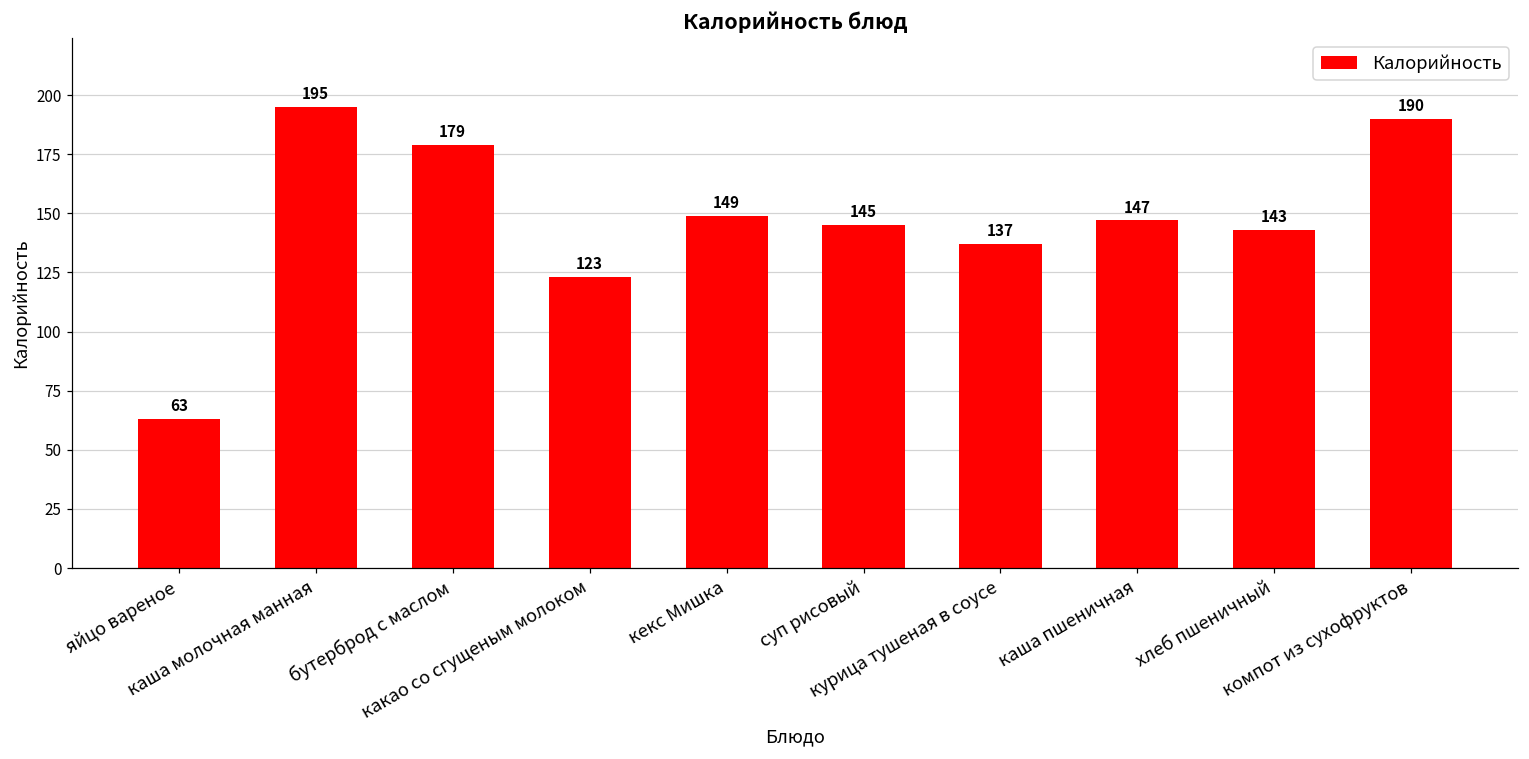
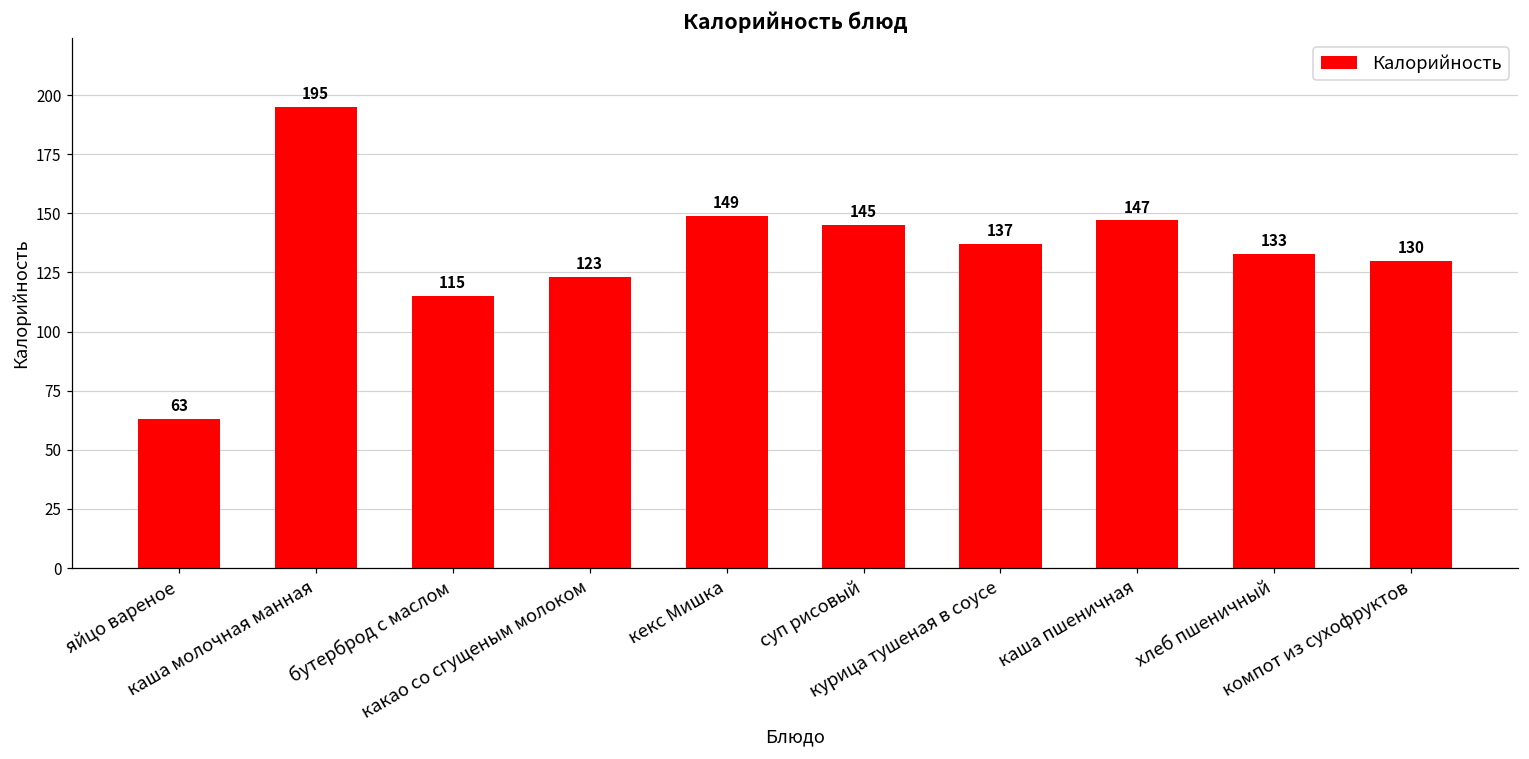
бутерброд с маслом: 179 -> 115
хлеб пшеничный: 143 -> 133
компот из сухофруктов: 190 -> 130
